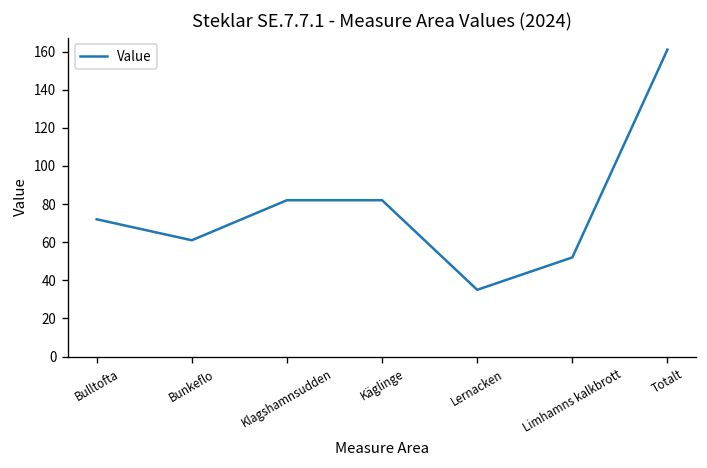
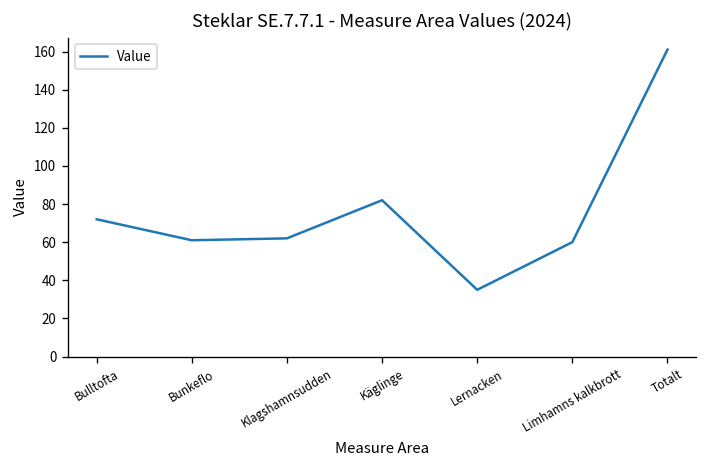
Klagshamnsudden: 82 -> 62
Limhamns kalkbrott: 52 -> 60
